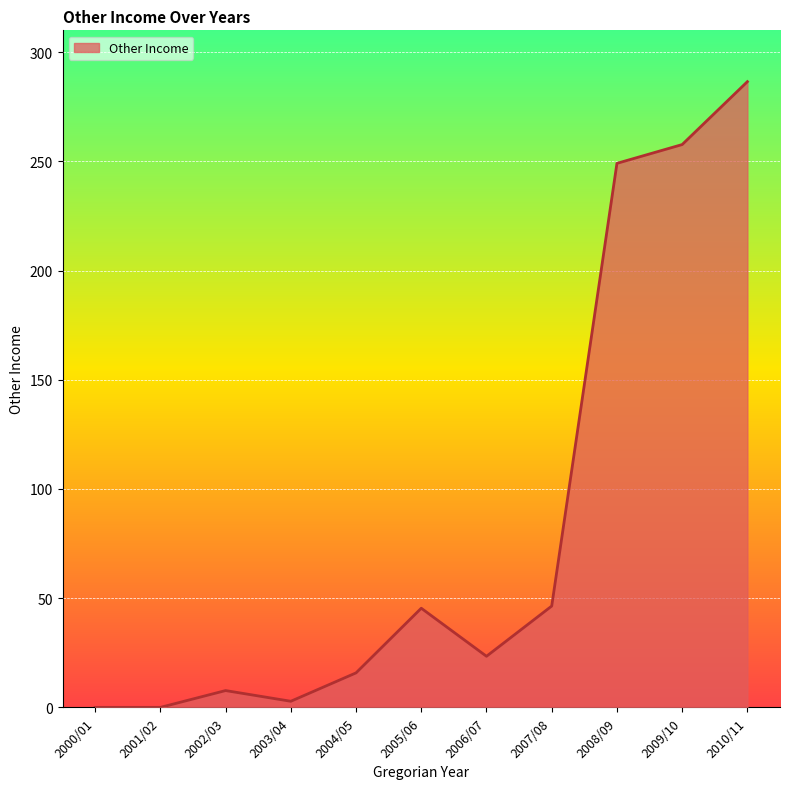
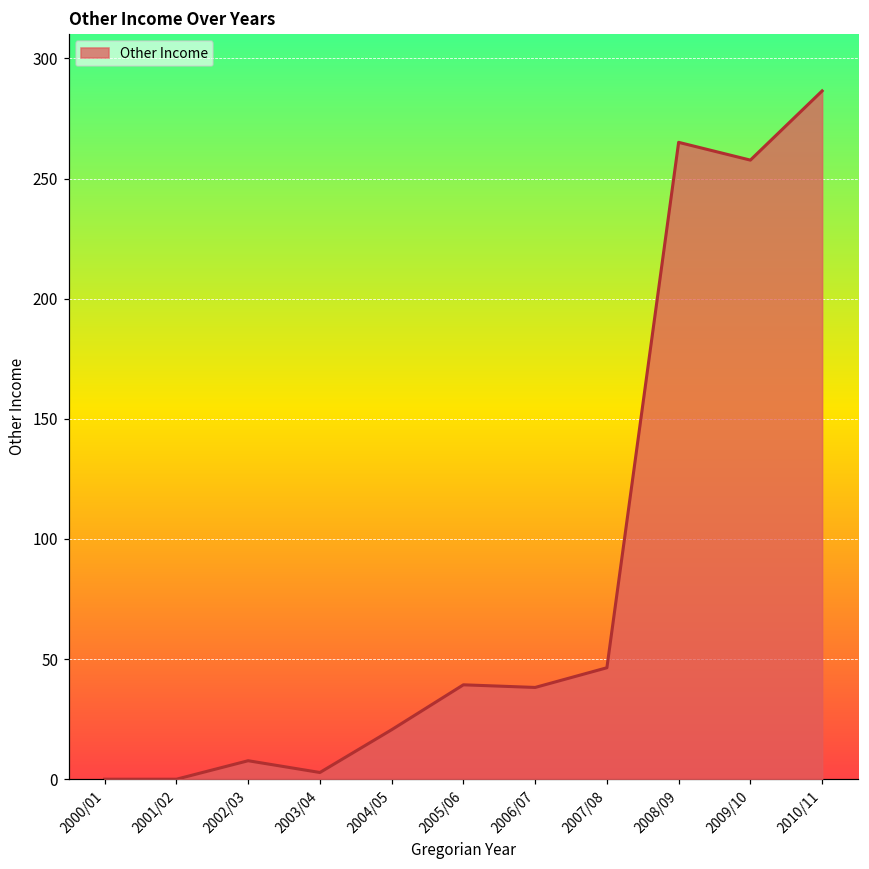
2004/05: 16 -> 21
2005/06: 45 -> 39
2006/07: 23 -> 38
2008/09: 249 -> 265
